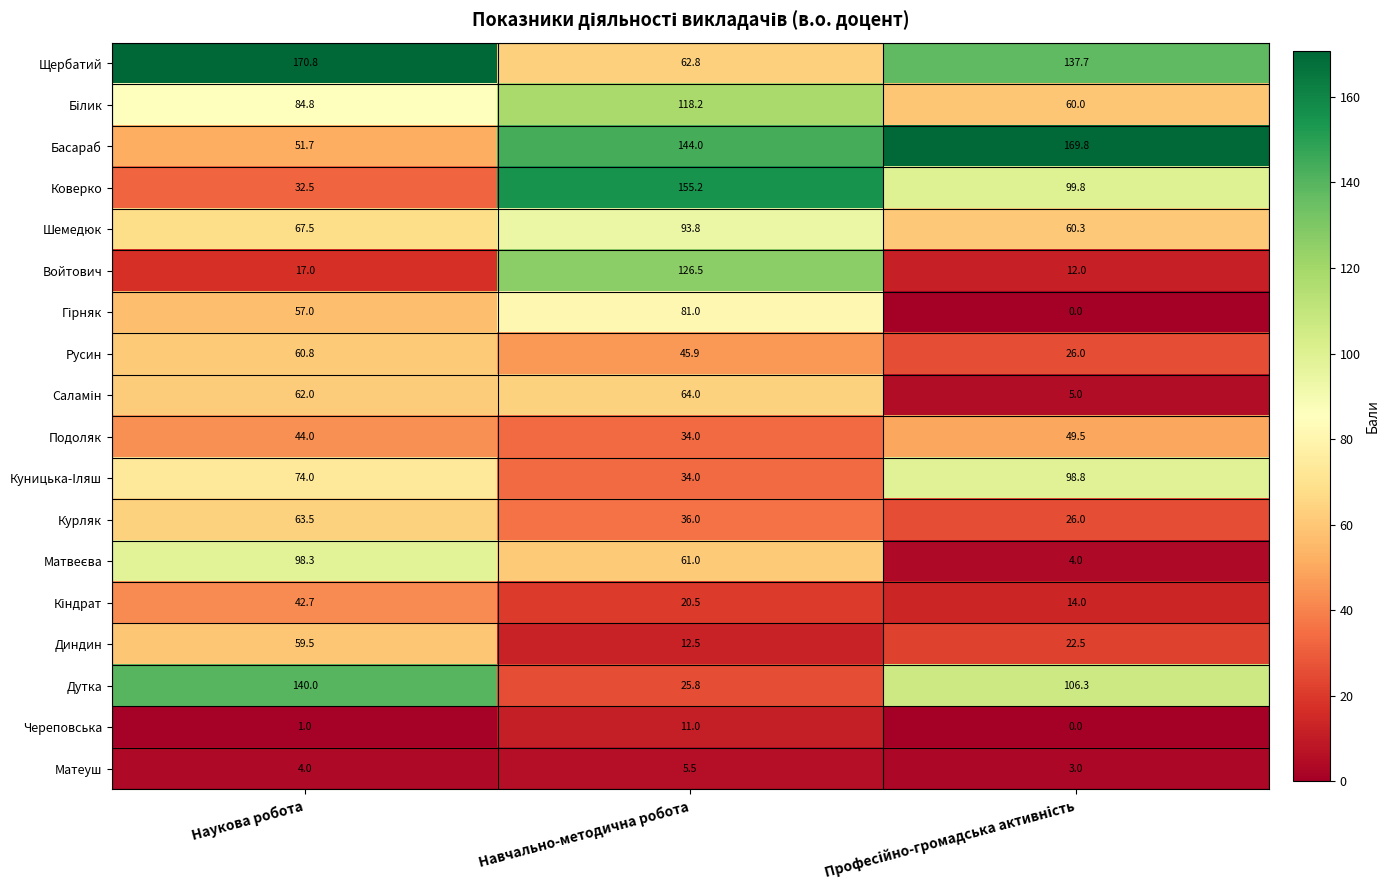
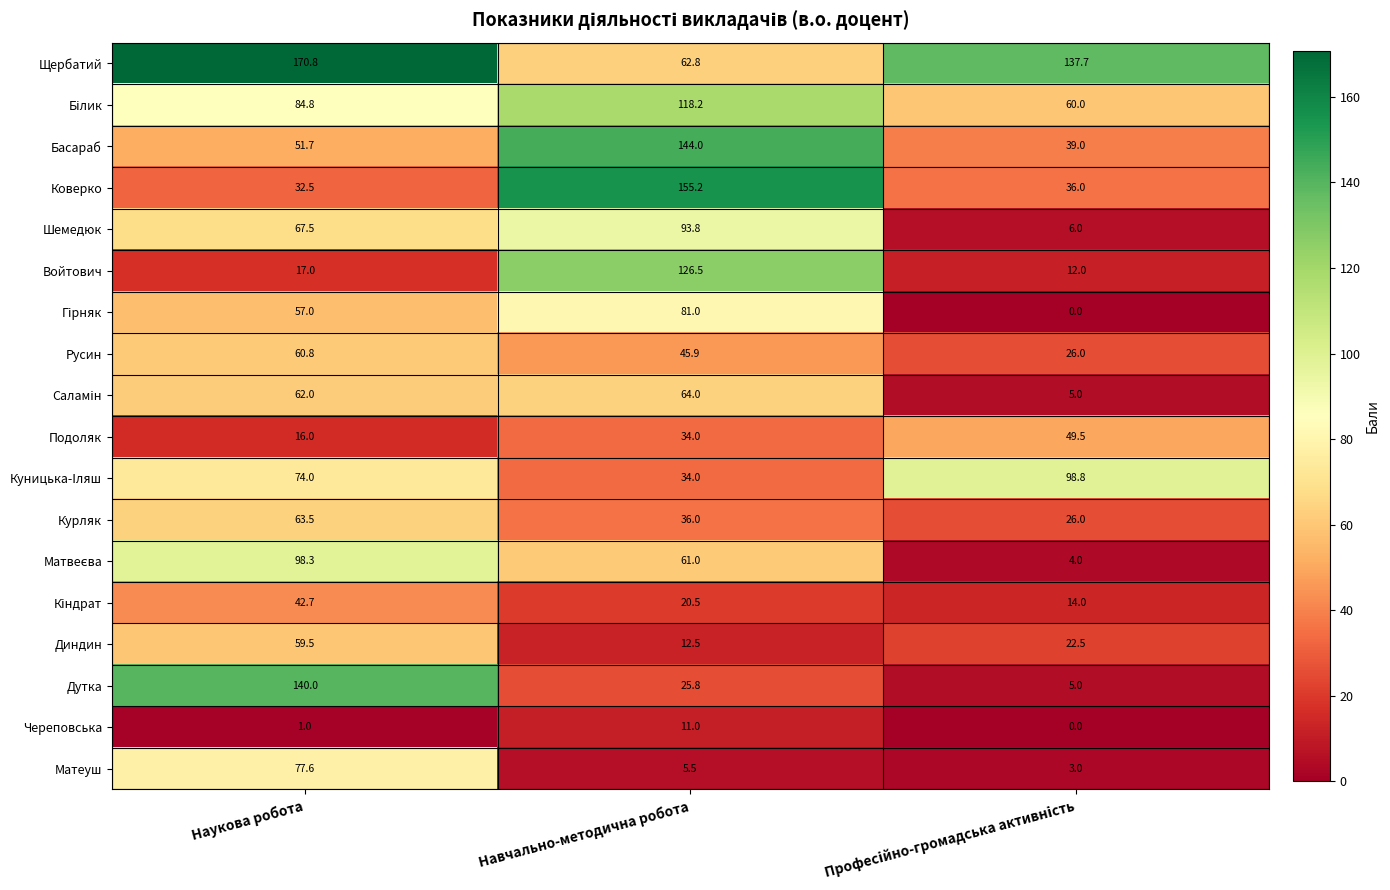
Басараб, Професійно-громадська активність: 169.8 -> 39.0
Коверко, Професійно-громадська активність: 99.8 -> 36.0
Шемедюк, Професійно-громадська активність: 60.3 -> 6.0
Подоляк, Наукова робота: 44.0 -> 16.0
Дутка, Професійно-громадська активність: 106.3 -> 5.0
Матеуш, Наукова робота: 4.0 -> 77.6
